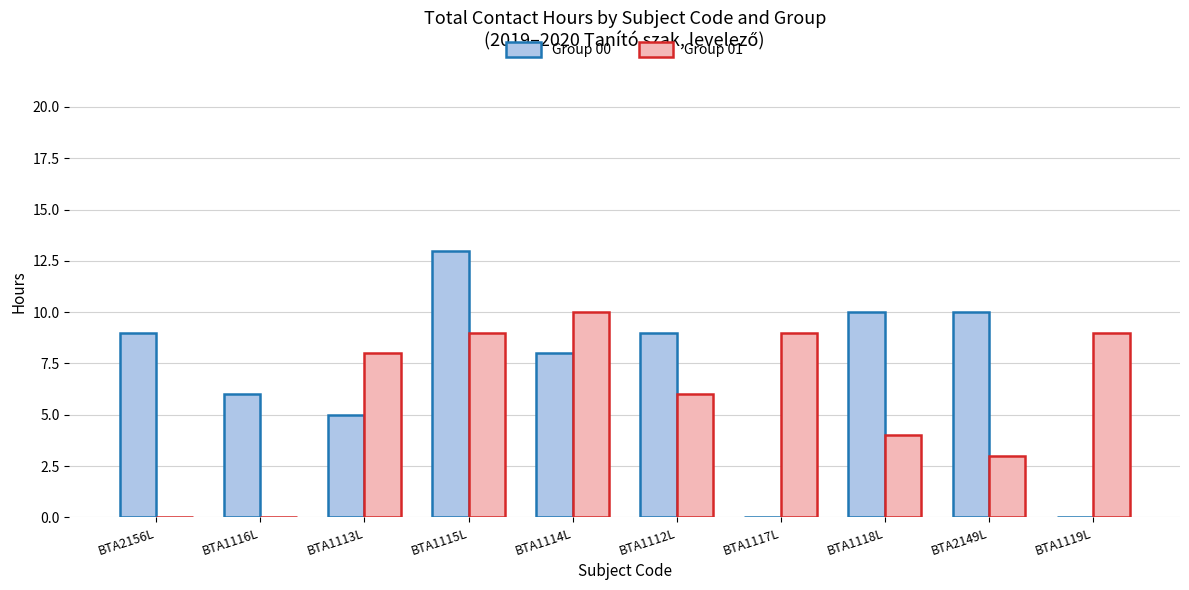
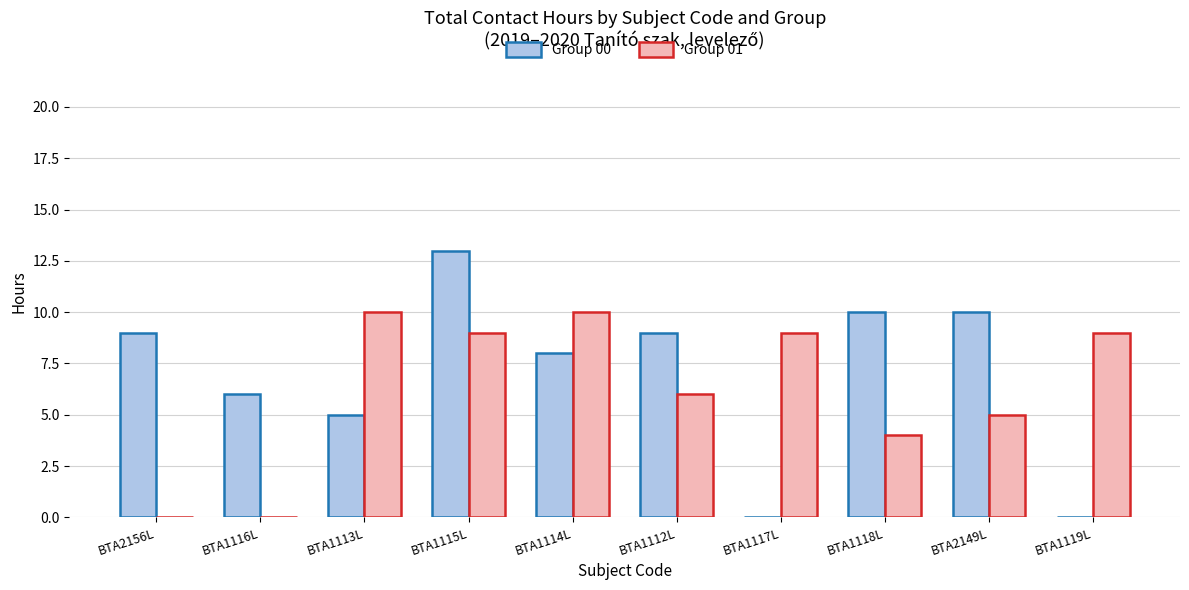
Group 01, BTA1113L: 8 -> 10
Group 01, BTA2149L: 3 -> 5
